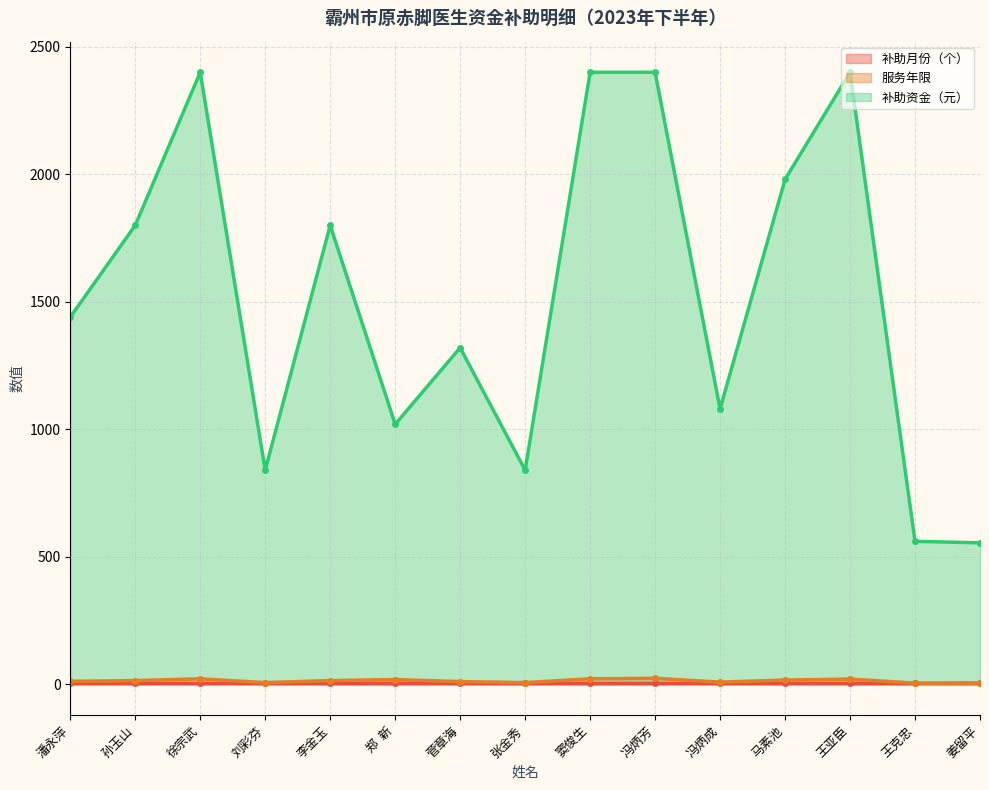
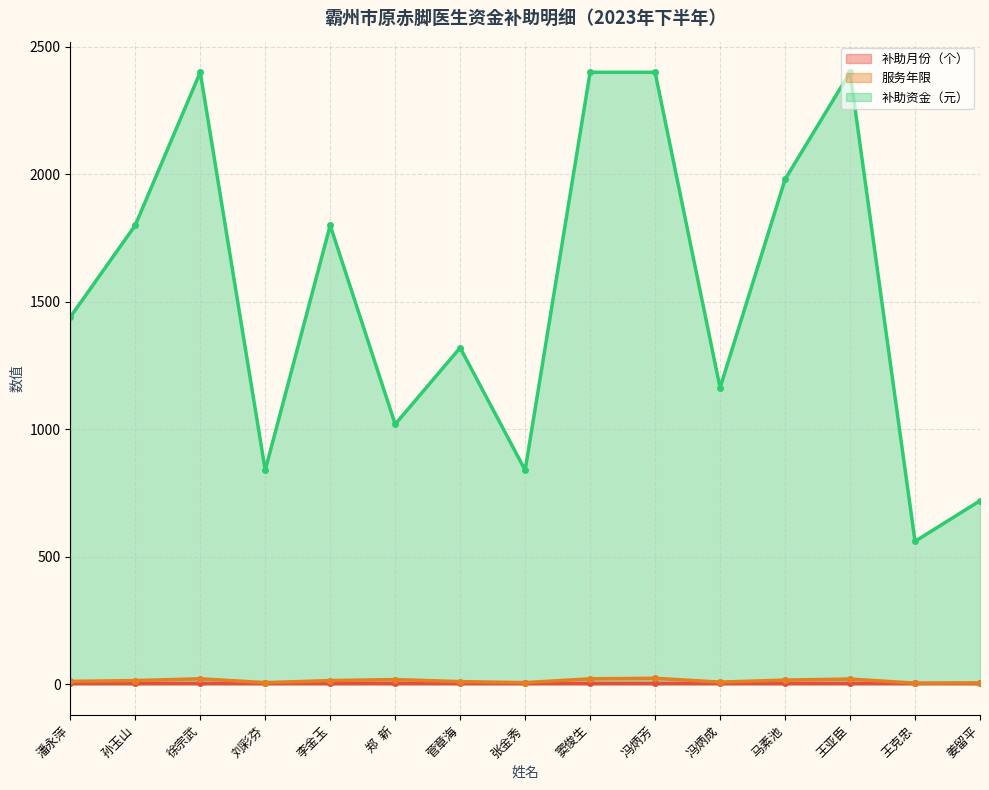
补助资金（元）, 冯炳成: 1080 -> 1160
补助资金（元）, 姜留平: 560 -> 720
